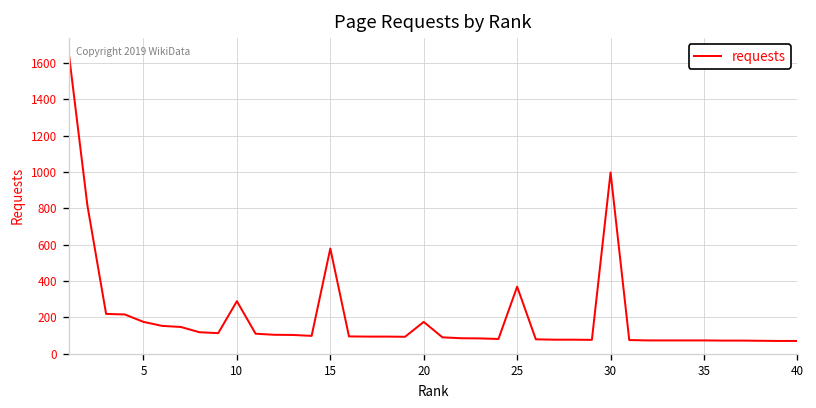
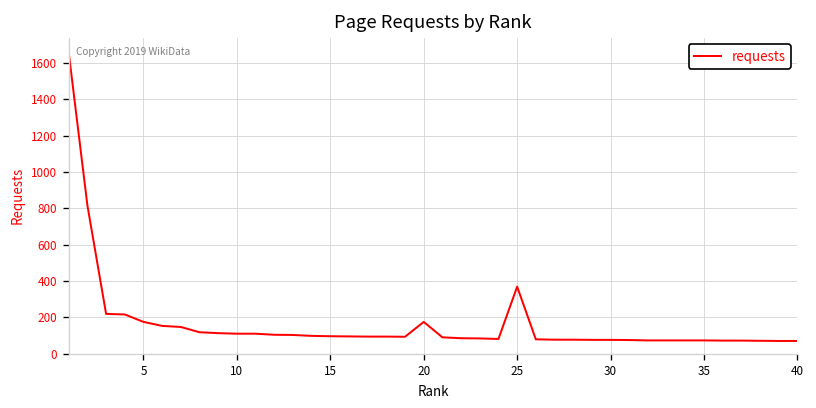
10: 290 -> 110
15: 580 -> 100
30: 1000 -> 80
